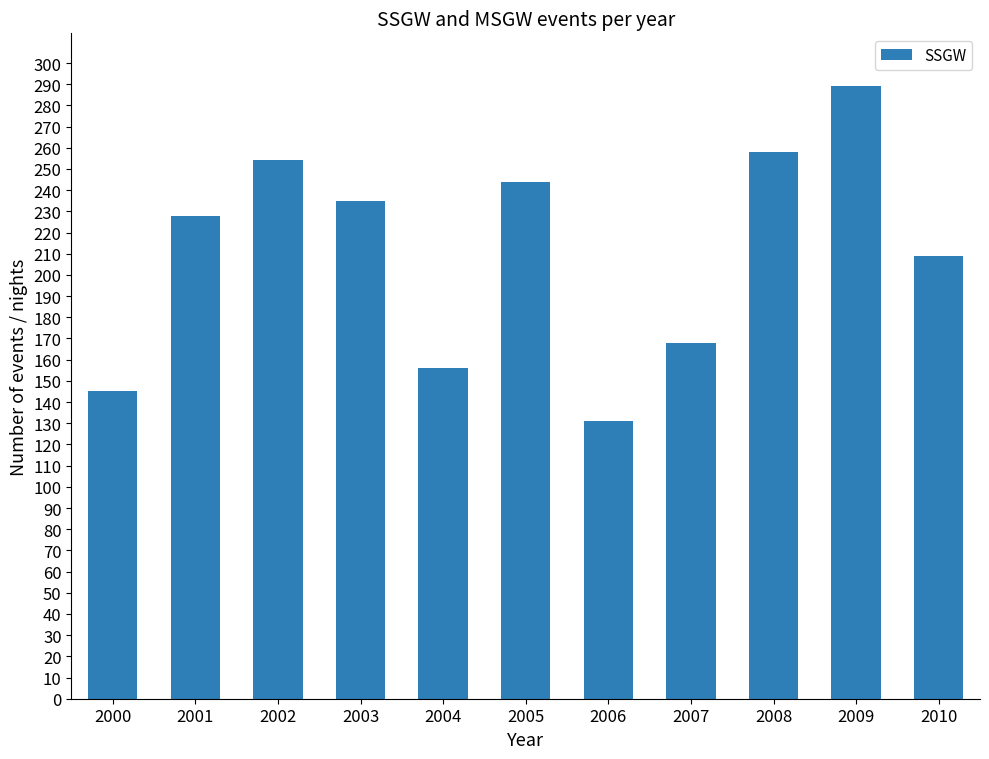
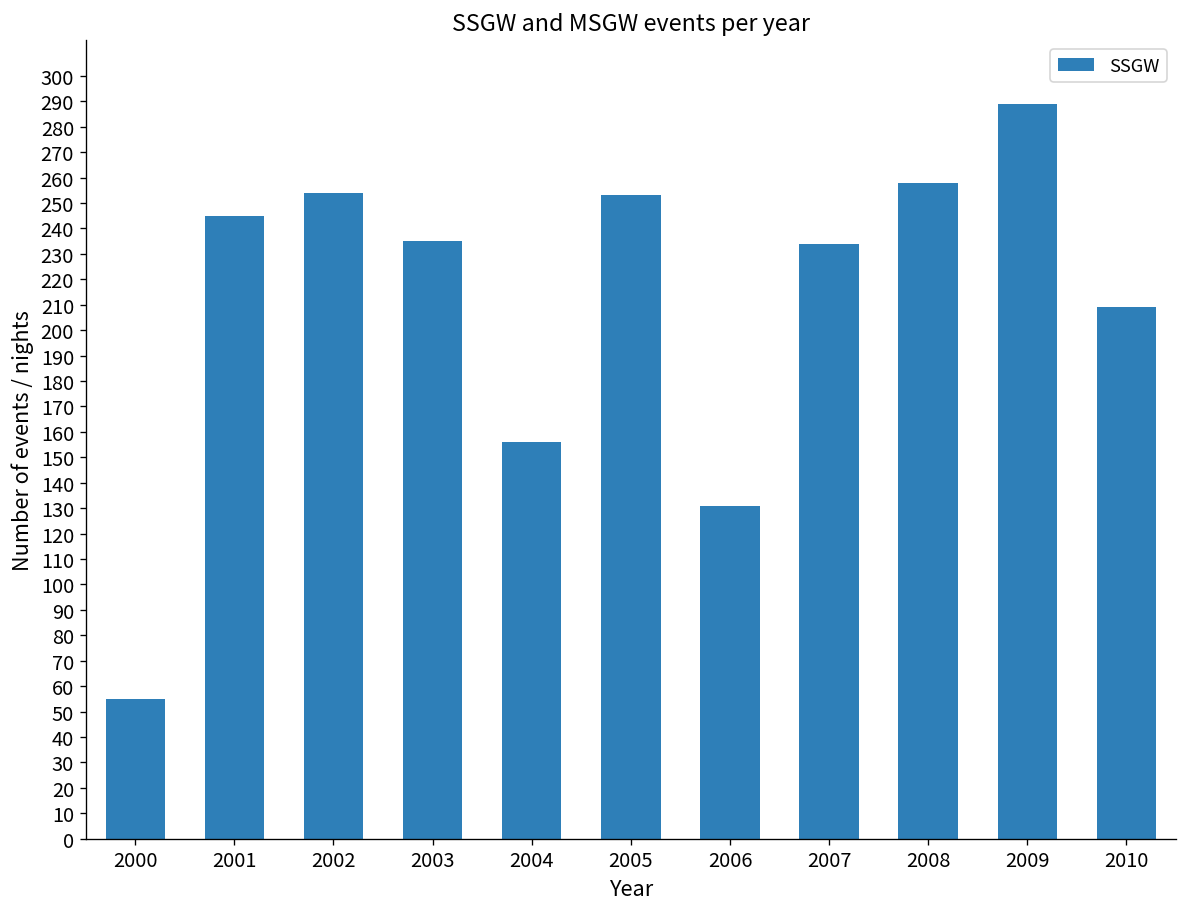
2000: 145 -> 55
2001: 228 -> 245
2005: 244 -> 253
2007: 168 -> 234
